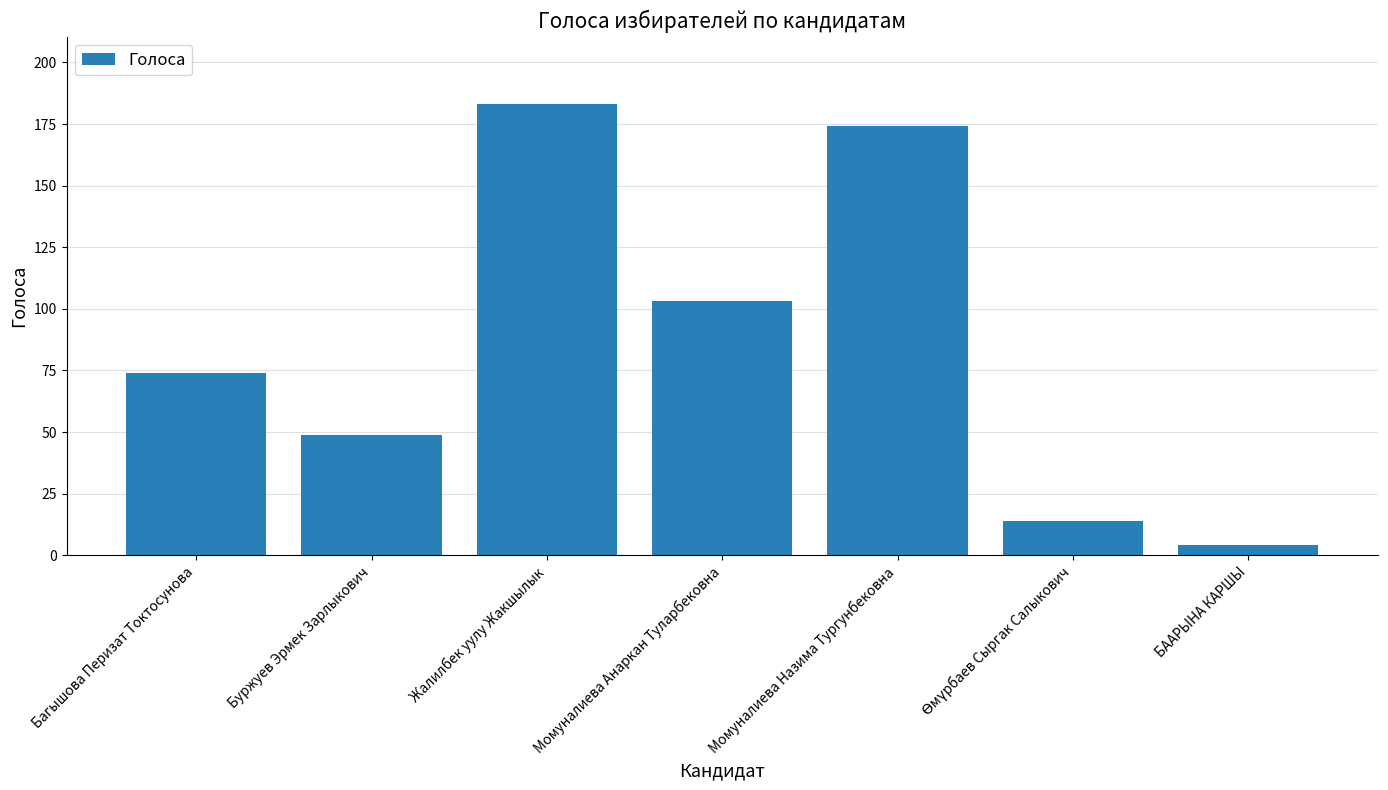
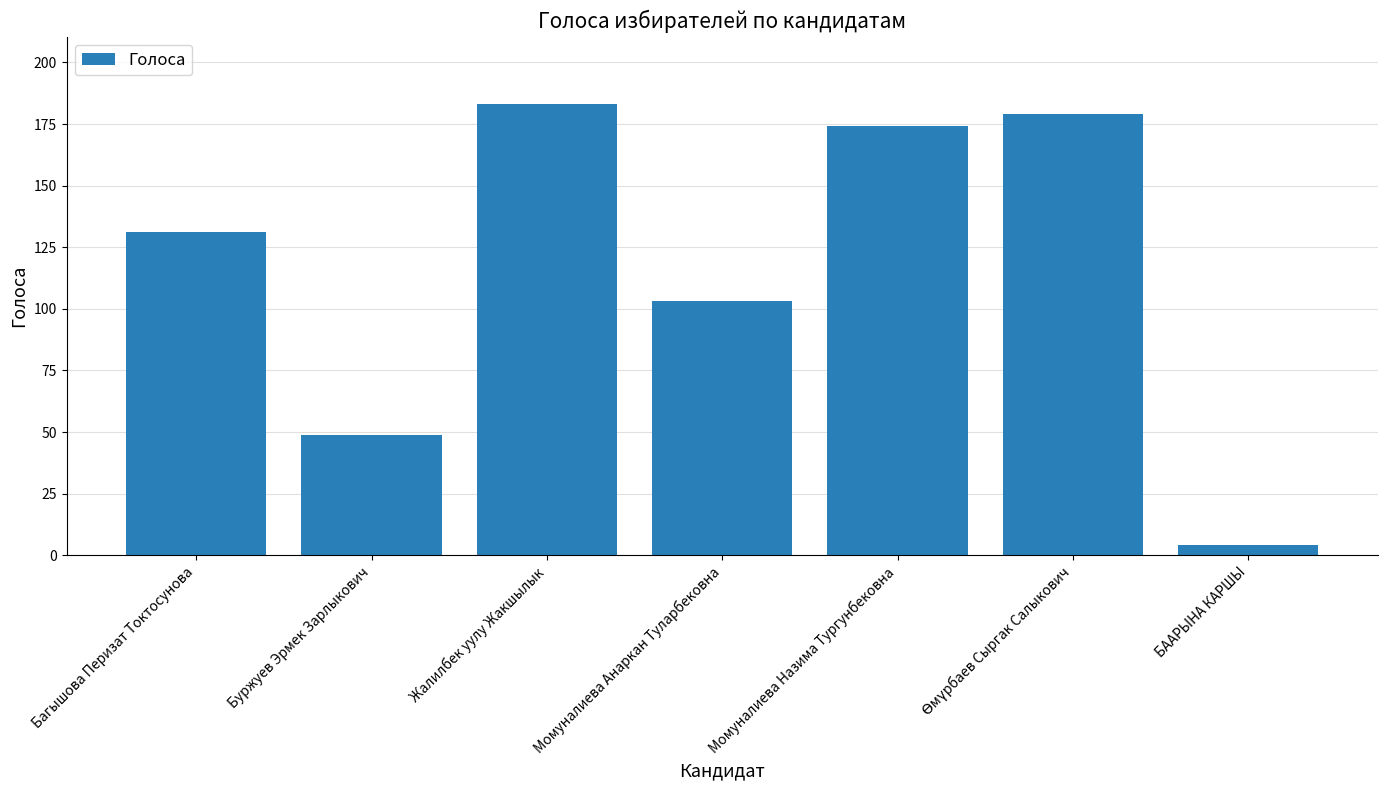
Багышова Перизат Токтосунова: 74 -> 131
Өмүрбаев Сыргак Салыкович: 14 -> 179
